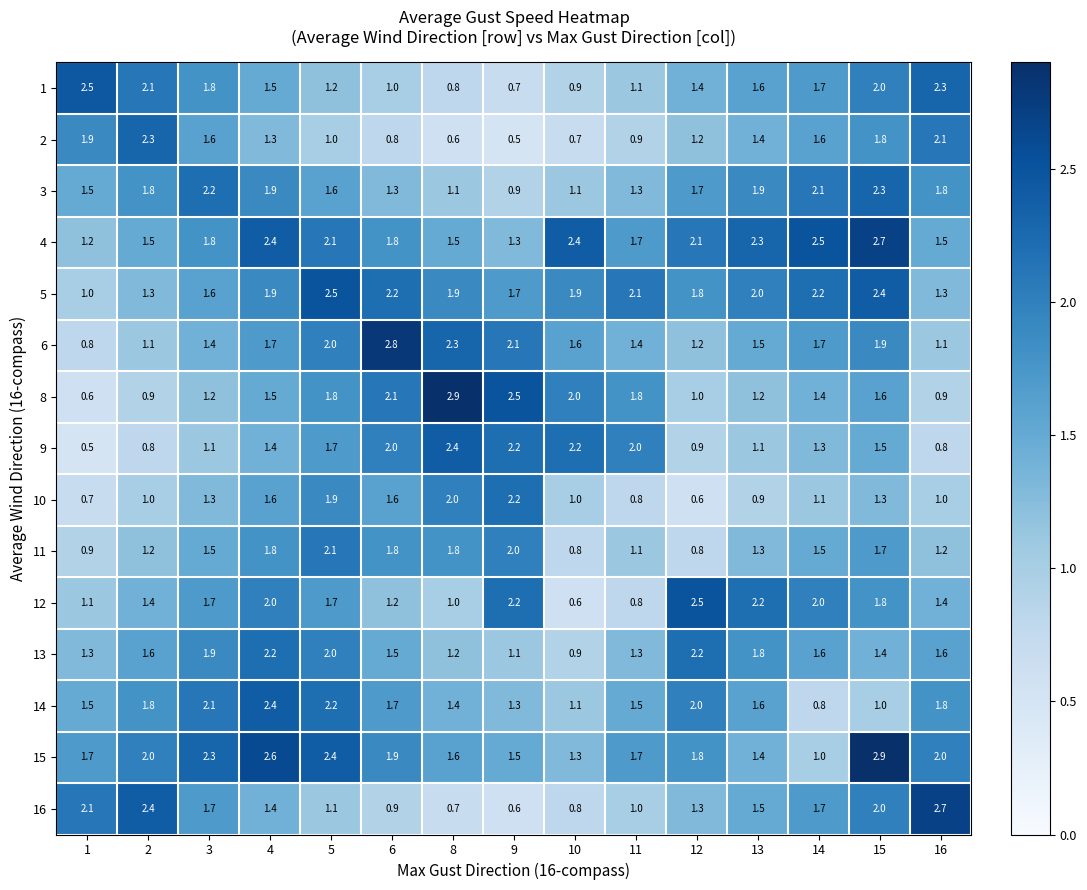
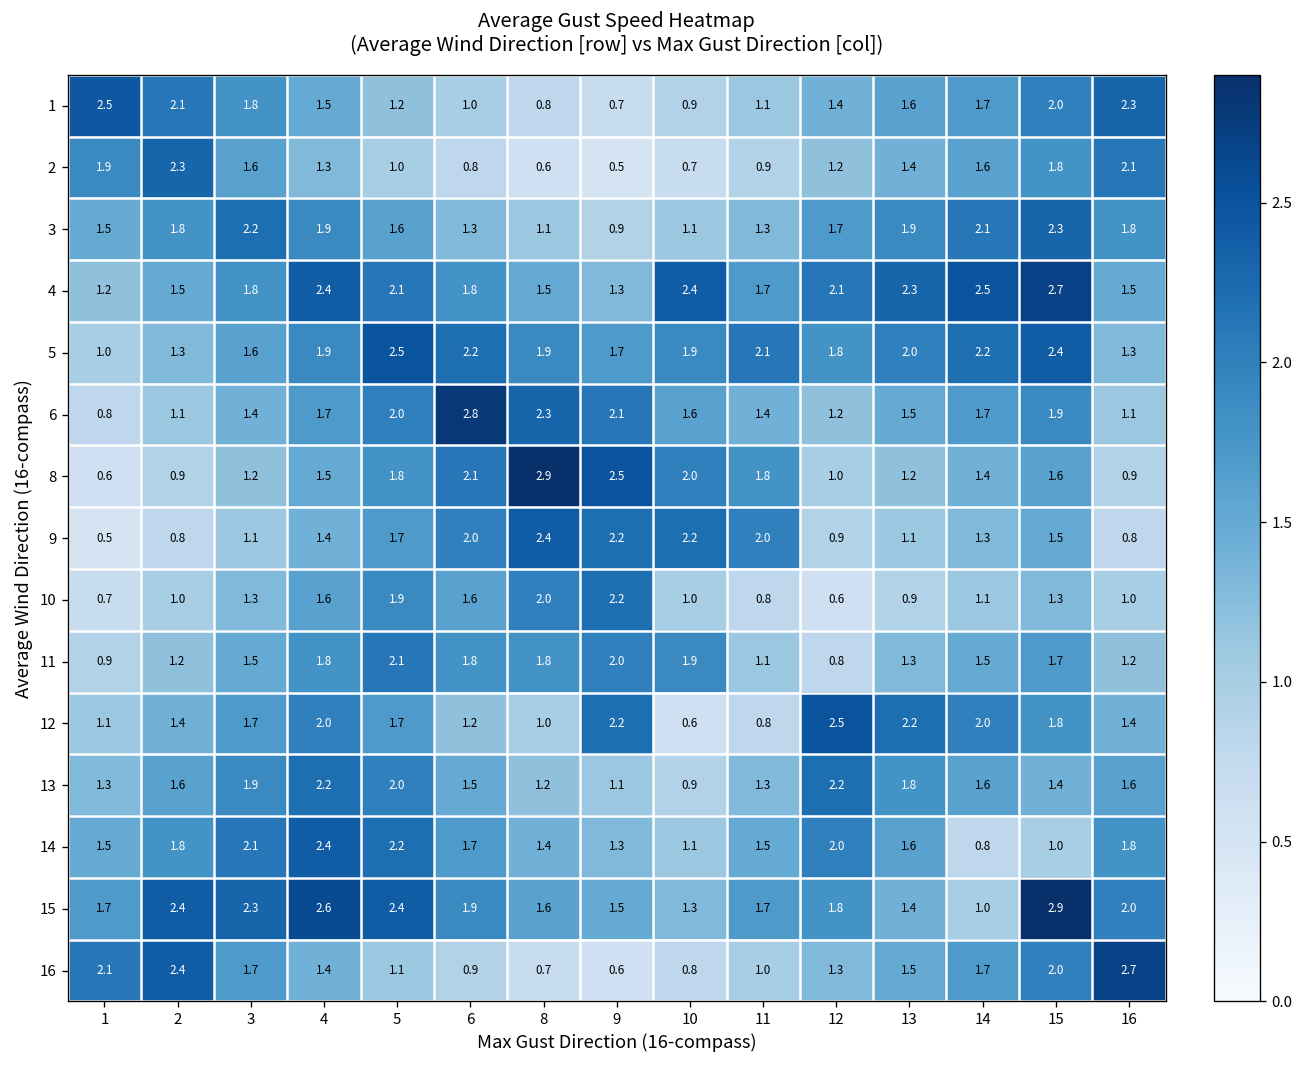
11, 10: 0.8 -> 1.9
15, 2: 2.0 -> 2.4
